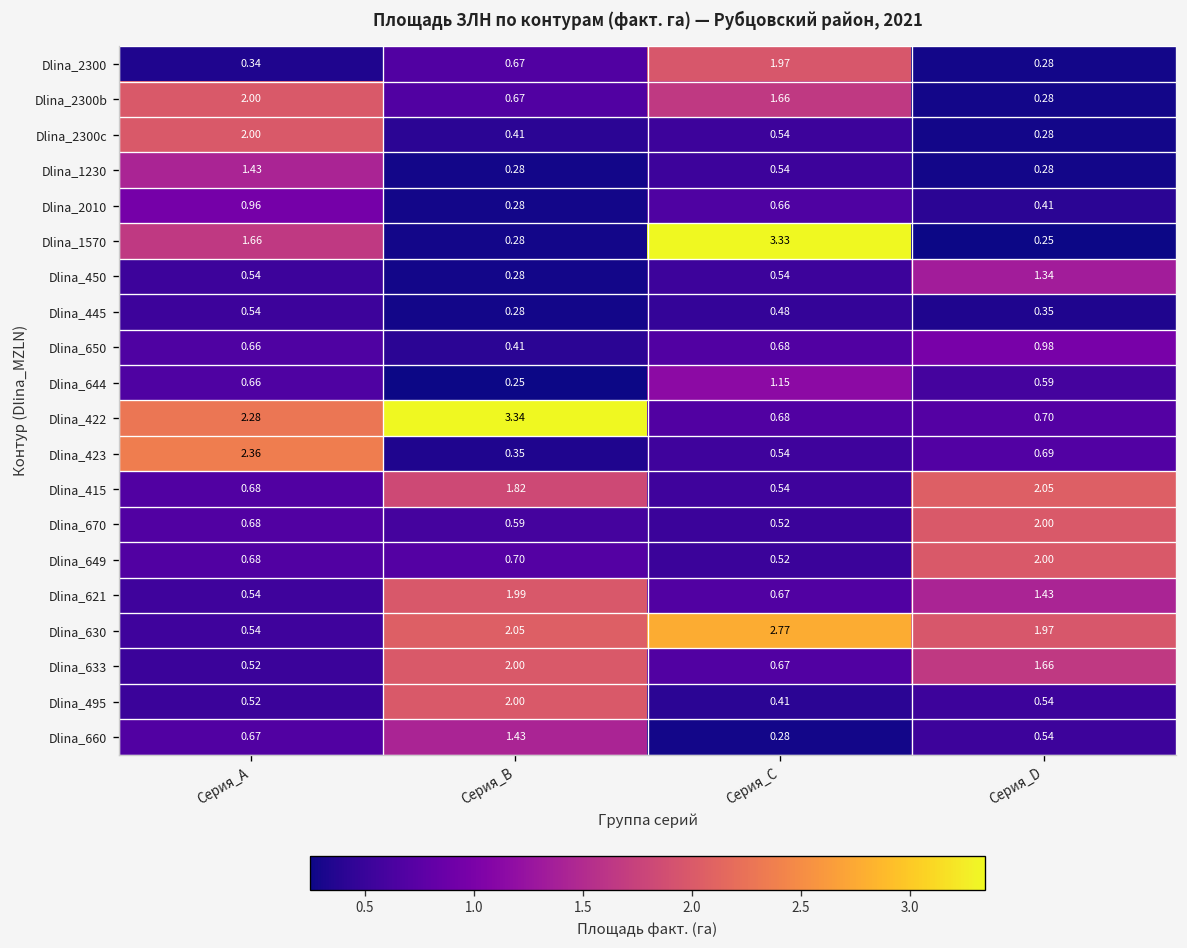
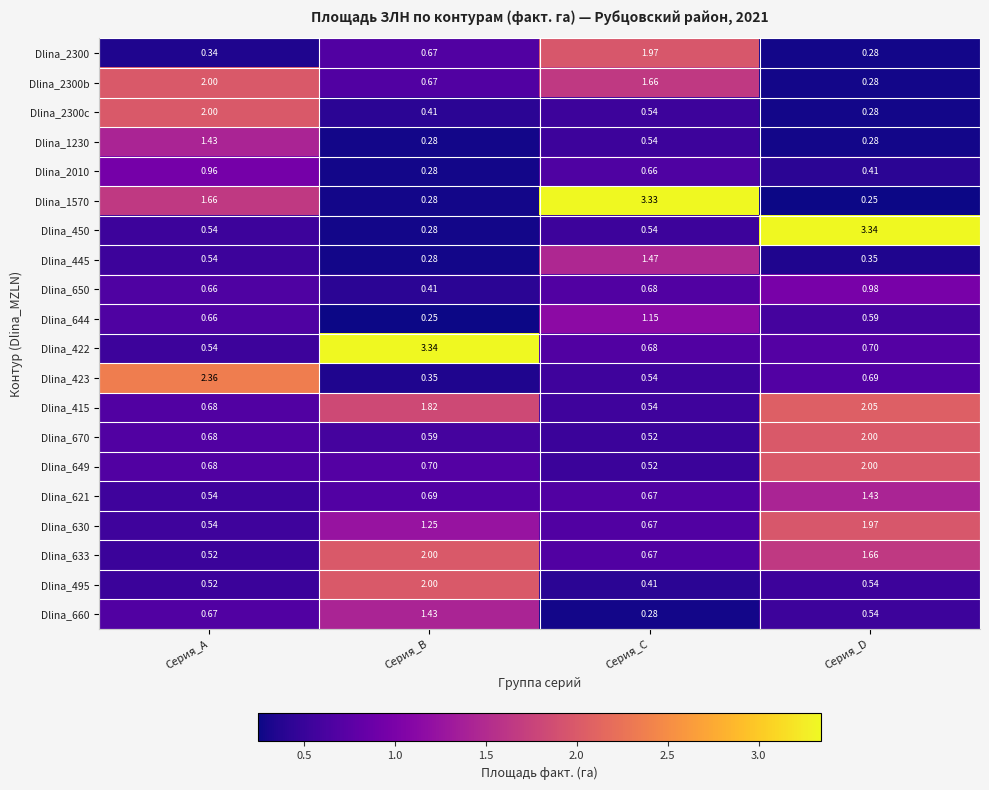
Dlina_450, Серия_D: 1.34 -> 3.34
Dlina_445, Серия_C: 0.48 -> 1.47
Dlina_422, Серия_A: 2.28 -> 0.54
Dlina_621, Серия_B: 1.99 -> 0.69
Dlina_630, Серия_B: 2.05 -> 1.25
Dlina_630, Серия_C: 2.77 -> 0.67
